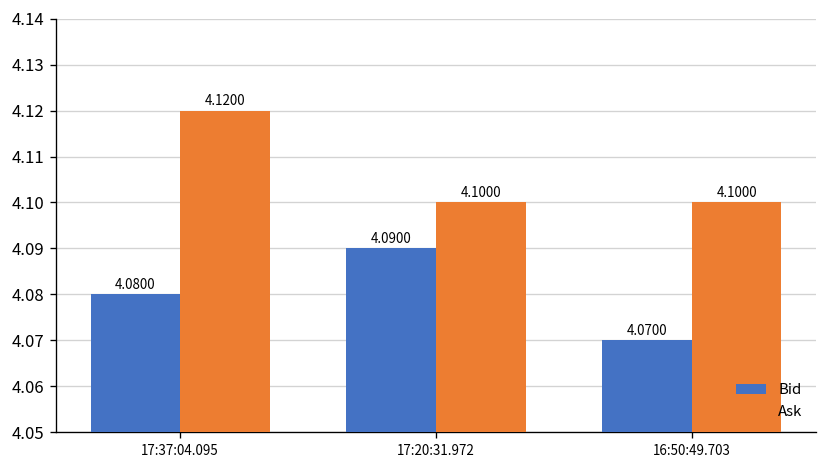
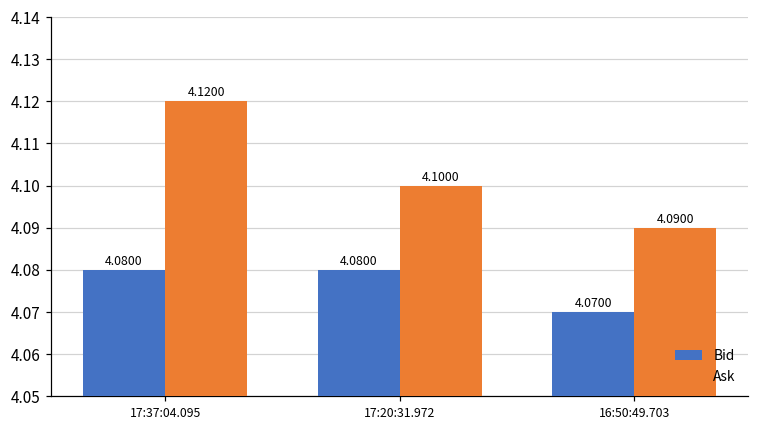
Bid, 17:20:31.972: 4.0900 -> 4.0800
Ask, 16:50:49.703: 4.1000 -> 4.0900
